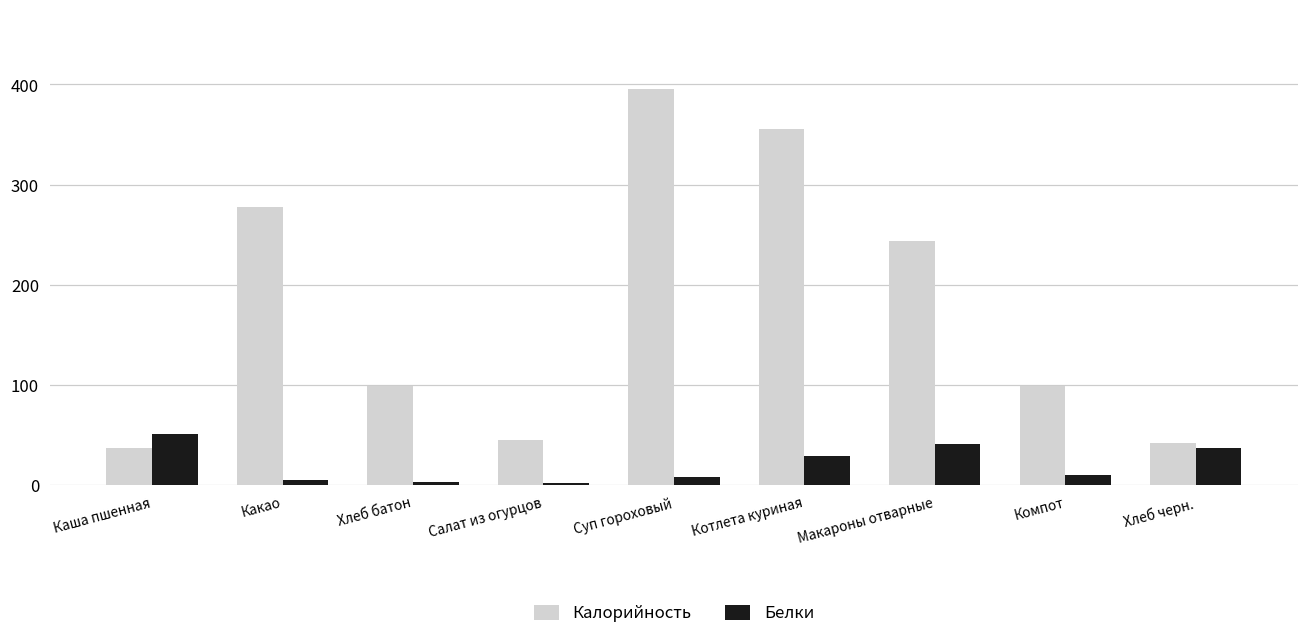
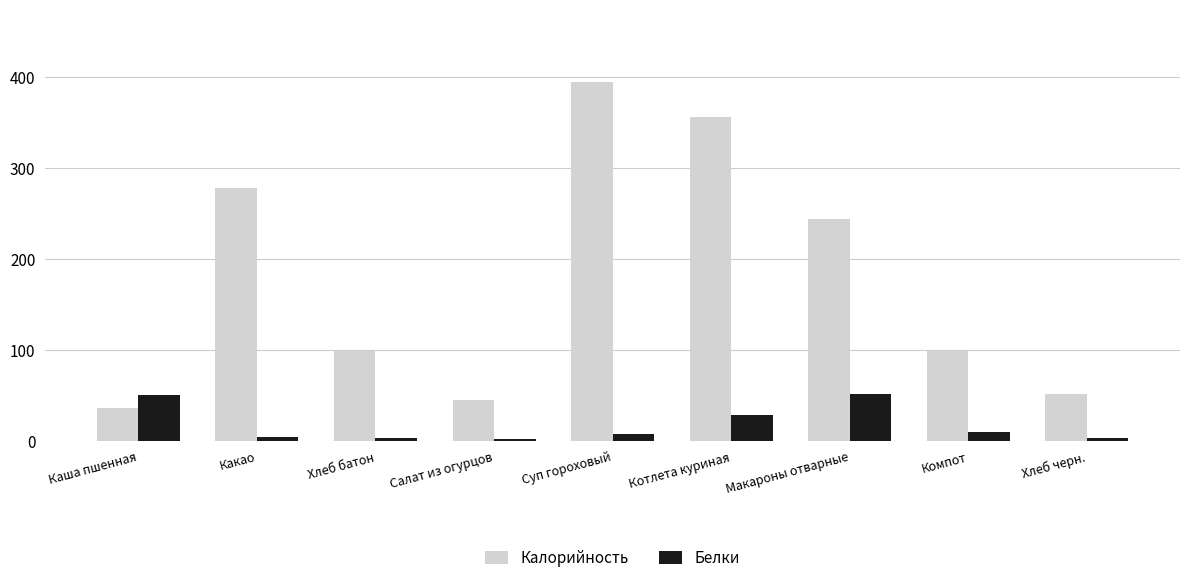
Белки, Макароны отварные: 40 -> 50
Калорийность, Хлеб черн.: 40 -> 50
Белки, Хлеб черн.: 40 -> 0
